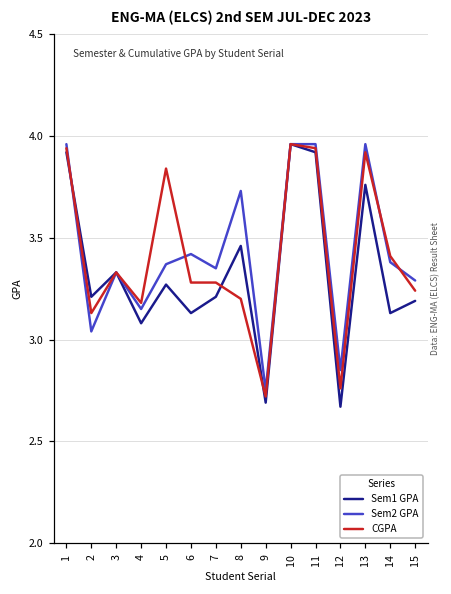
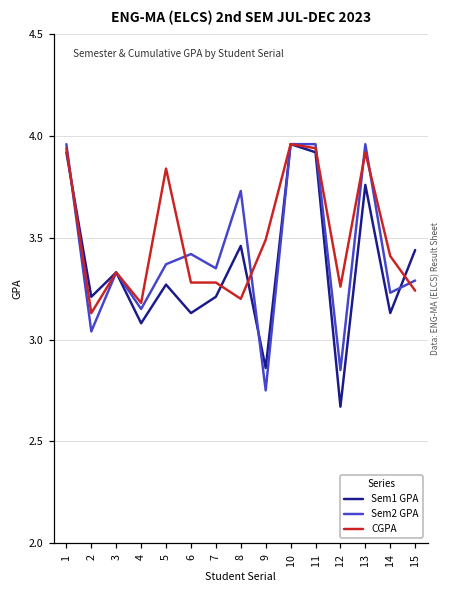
Sem1 GPA, 9: 2.69 -> 2.86
CGPA, 9: 2.72 -> 3.49
CGPA, 12: 2.76 -> 3.26
Sem2 GPA, 14: 3.38 -> 3.23
Sem1 GPA, 15: 3.19 -> 3.44
